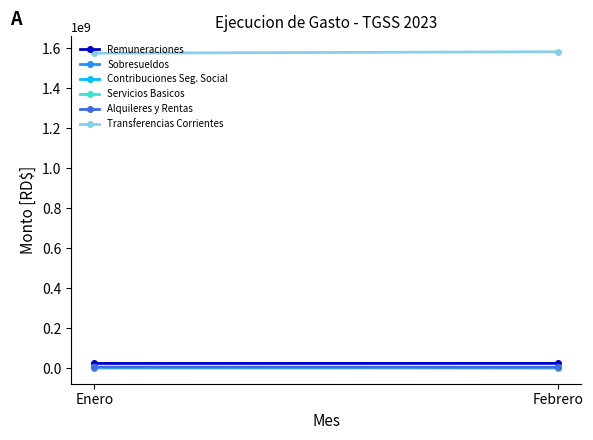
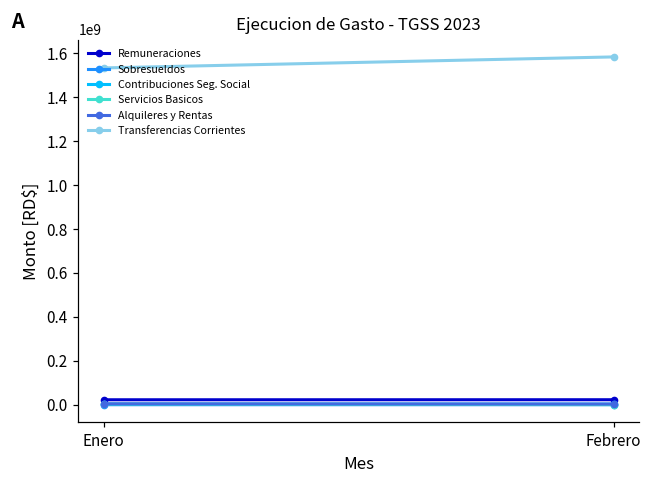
Transferencias Corrientes, Enero: 1580000000 -> 1530000000
